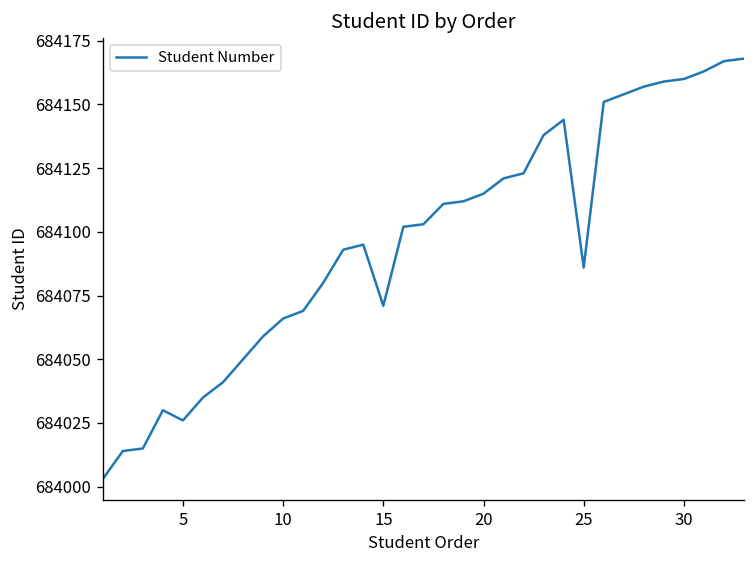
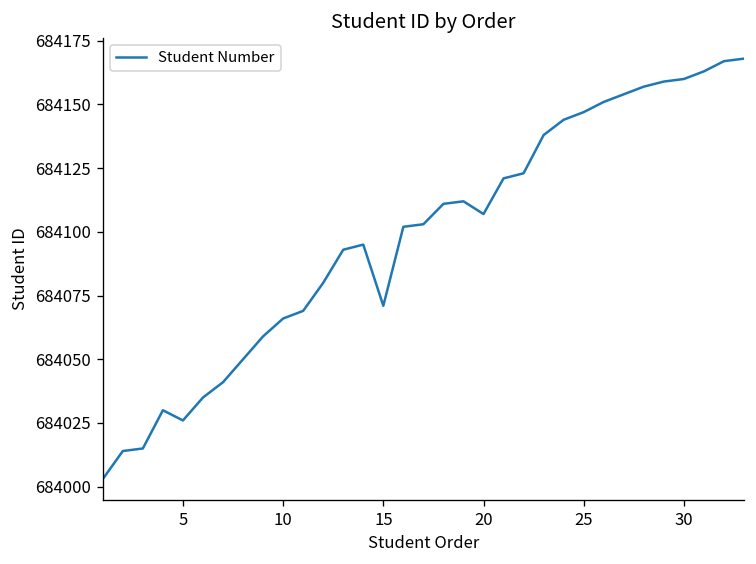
20: 684115 -> 684107
25: 684086 -> 684147
